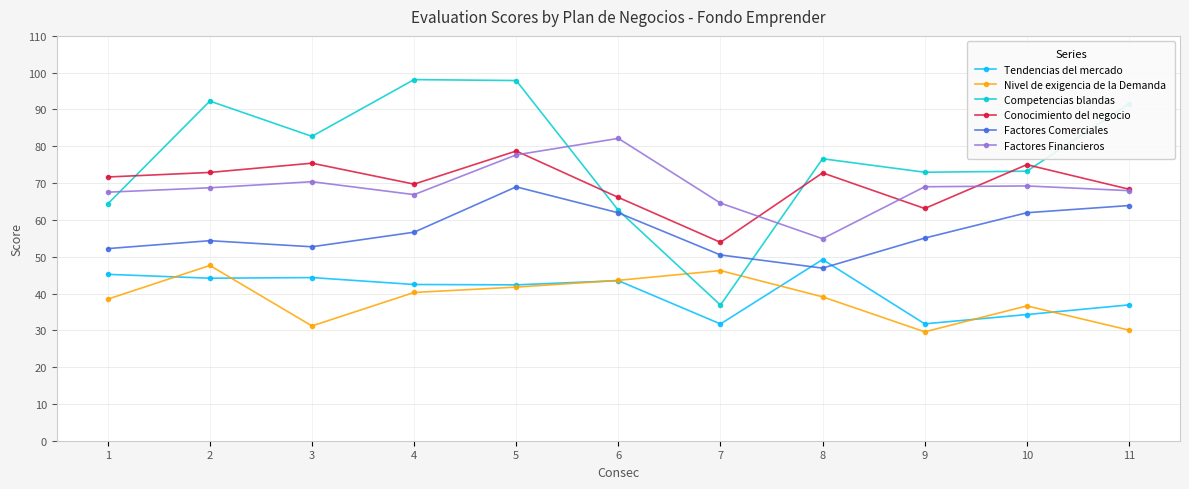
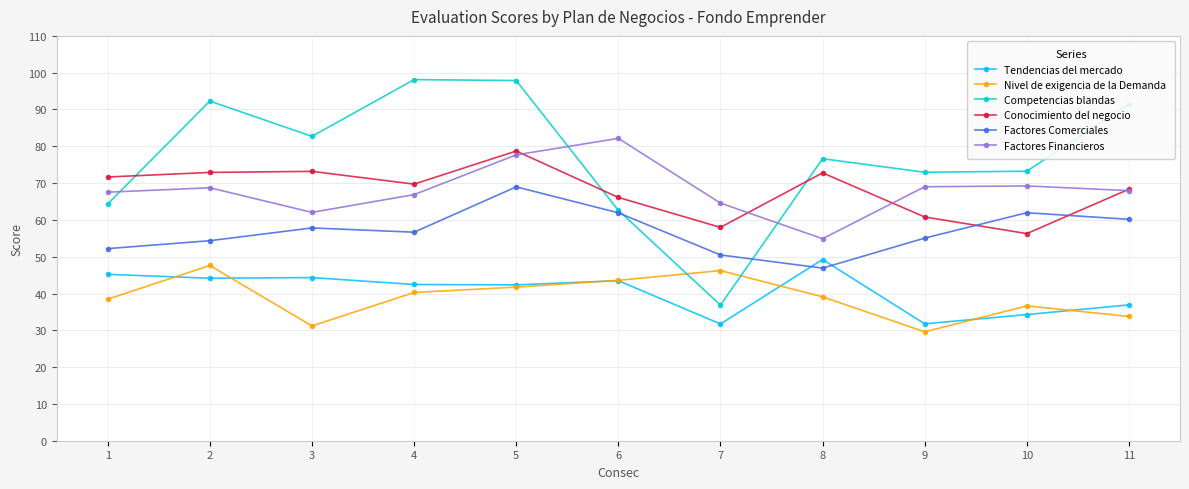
Conocimiento del negocio, 3: 75 -> 73
Factores Comerciales, 3: 53 -> 58
Factores Financieros, 3: 70 -> 62
Conocimiento del negocio, 7: 54 -> 58
Conocimiento del negocio, 9: 63 -> 61
Conocimiento del negocio, 10: 75 -> 56
Nivel de exigencia de la Demanda, 11: 30 -> 34
Factores Comerciales, 11: 64 -> 60
